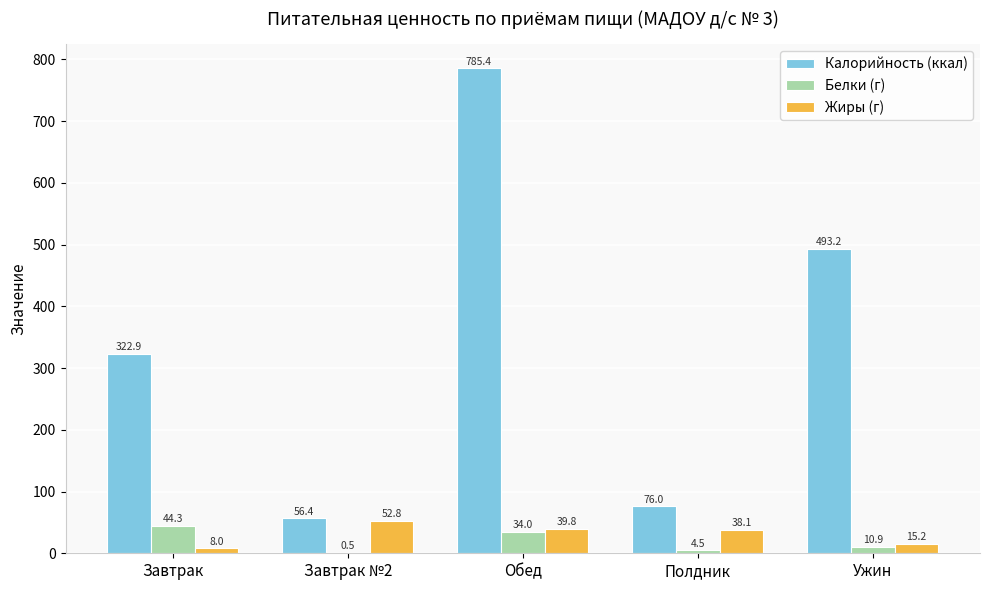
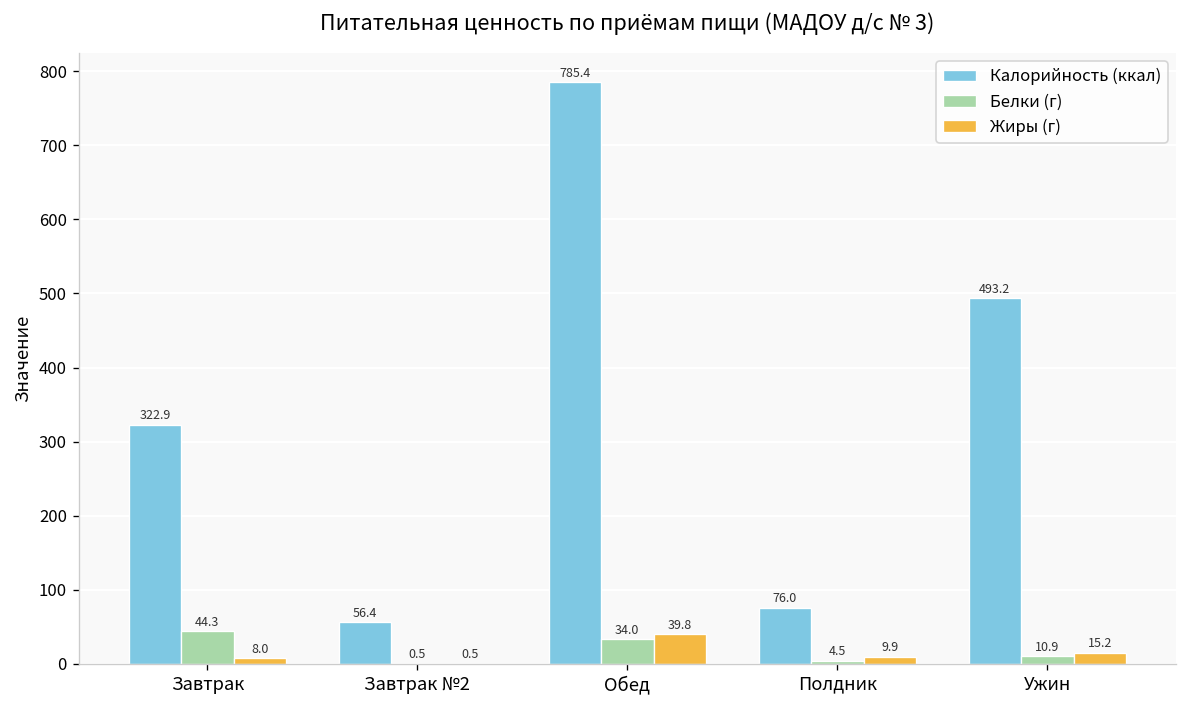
Жиры (г), Завтрак №2: 52.8 -> 0.5
Жиры (г), Полдник: 38.1 -> 9.9
